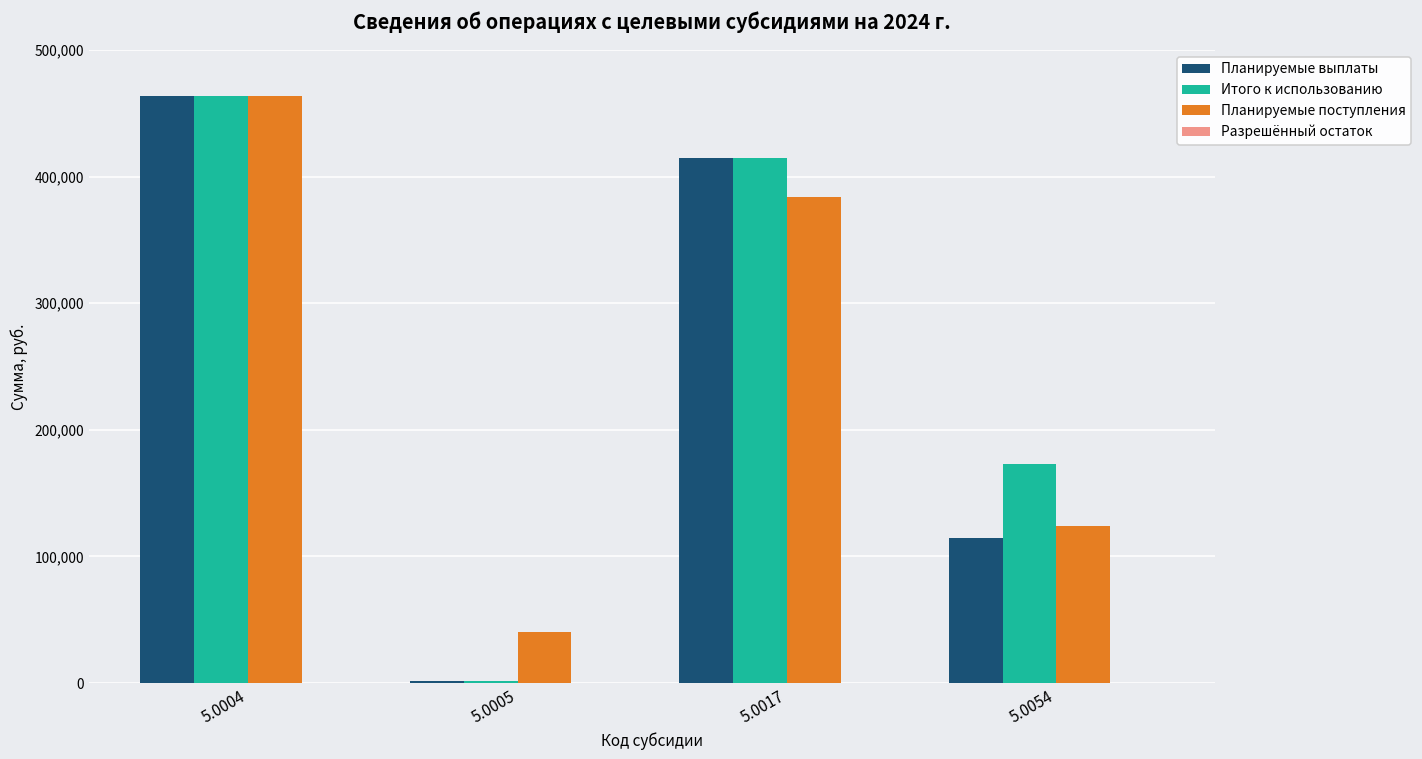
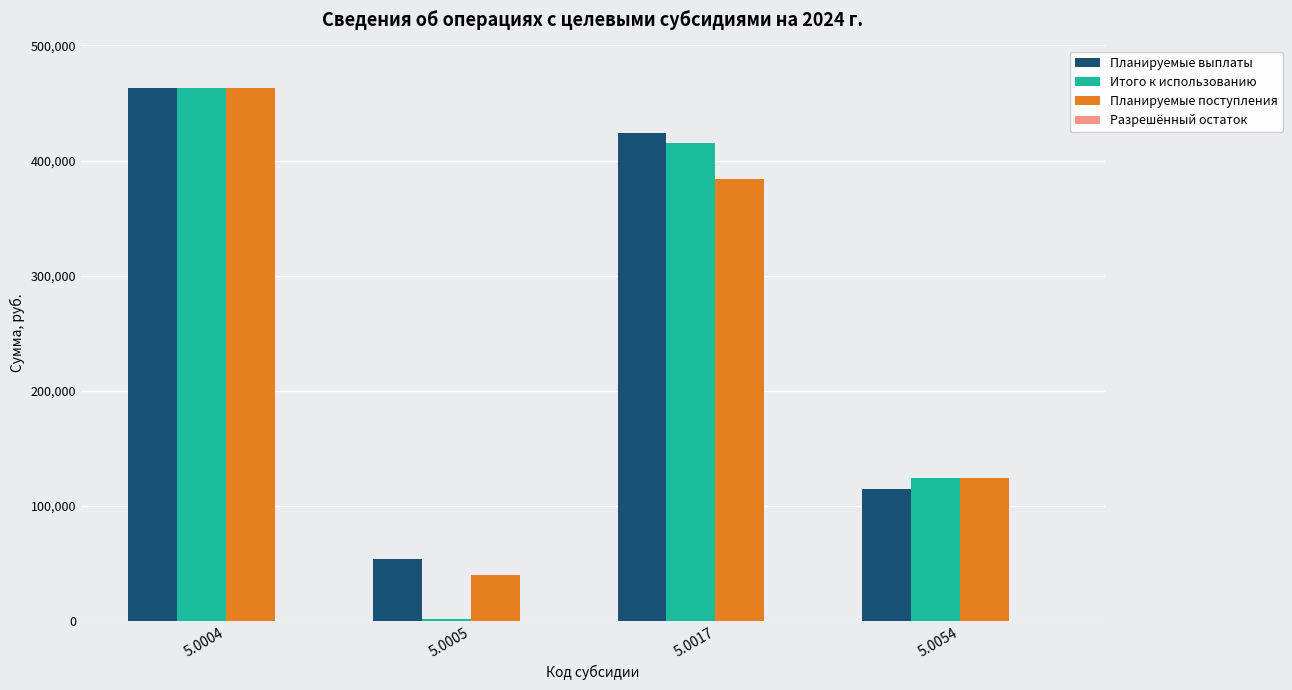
Планируемые выплаты, 5.0005: 2,000 -> 54,000
Планируемые выплаты, 5.0017: 415,000 -> 424,000
Итого к использованию, 5.0054: 173,000 -> 124,000
